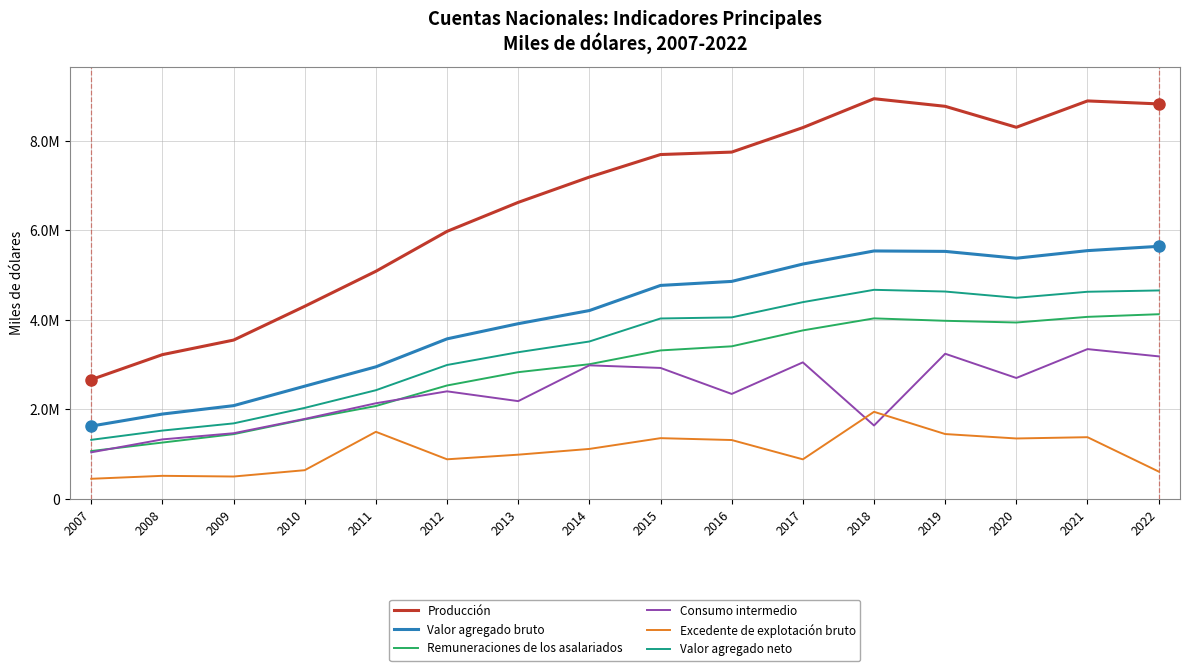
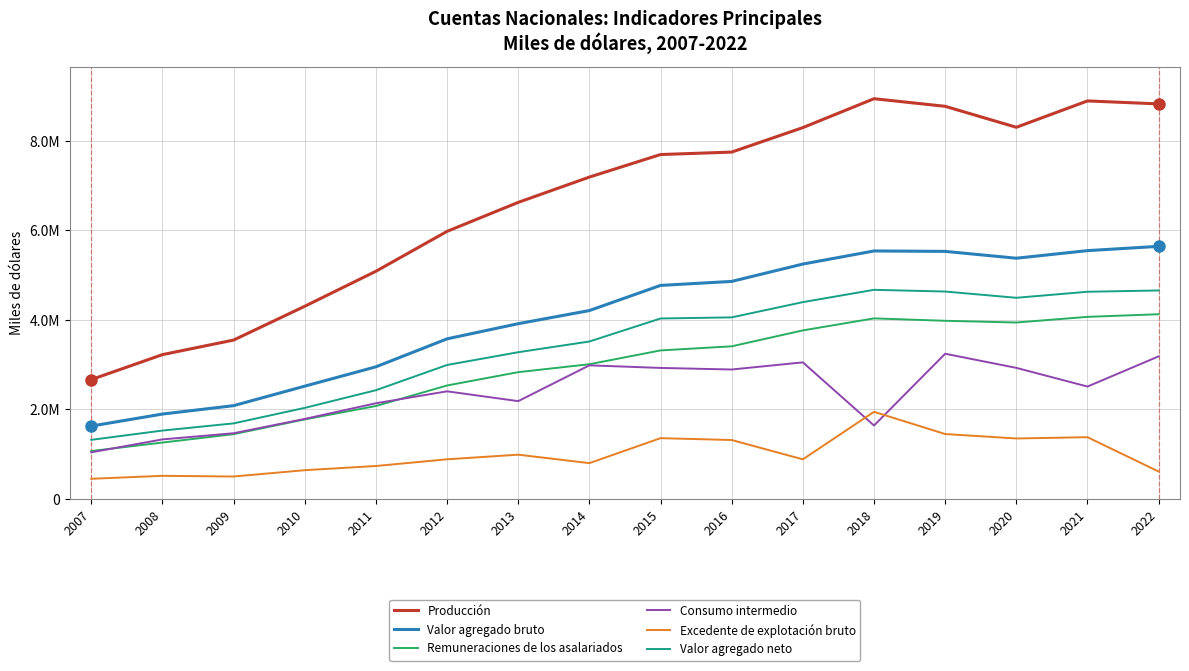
Excedente de explotación bruto, 2011: 1500000 -> 700000
Excedente de explotación bruto, 2014: 1100000 -> 800000
Consumo intermedio, 2016: 2300000 -> 2900000
Consumo intermedio, 2020: 2700000 -> 2900000
Consumo intermedio, 2021: 3300000 -> 2500000
